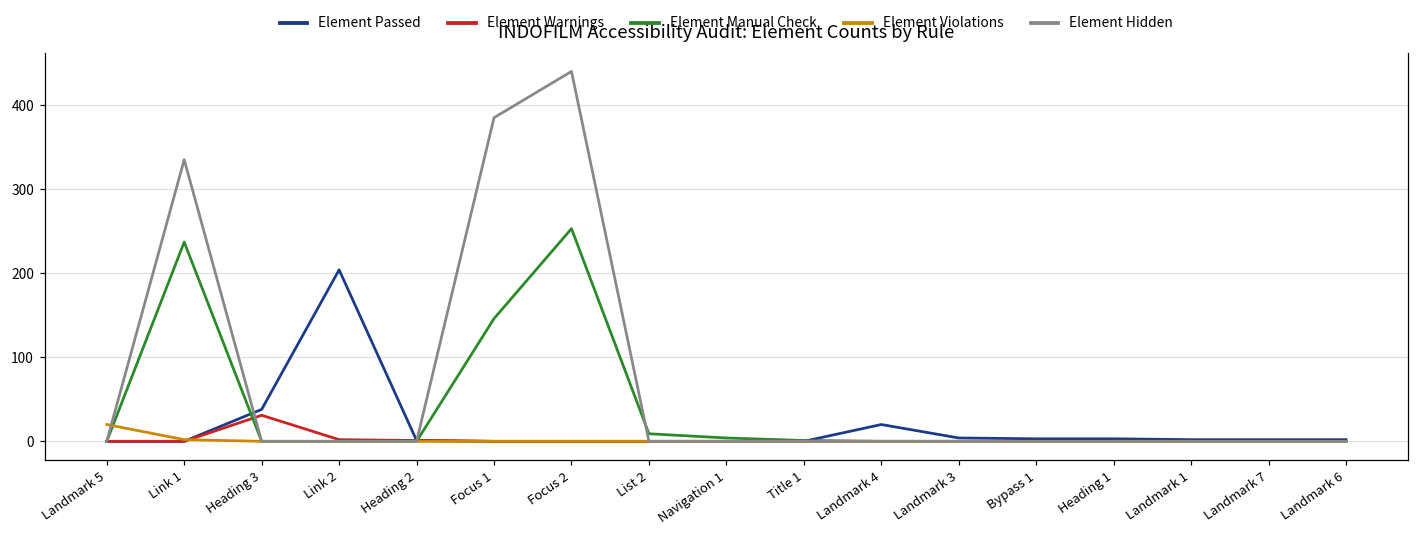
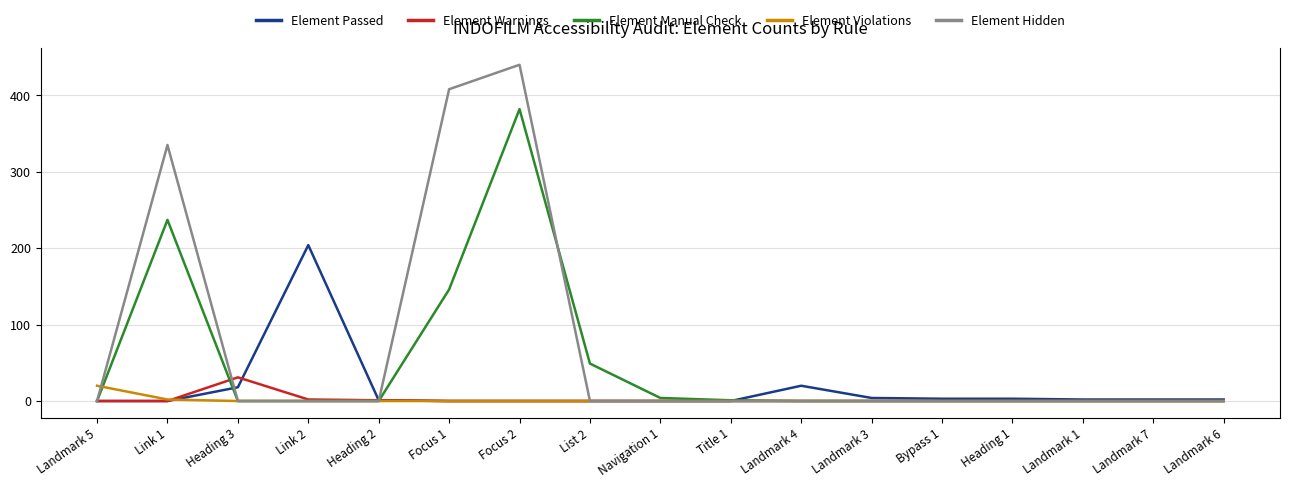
Element Passed, Heading 3: 40 -> 20
Element Hidden, Focus 1: 390 -> 410
Element Manual Check, Focus 2: 250 -> 380
Element Manual Check, List 2: 10 -> 50
